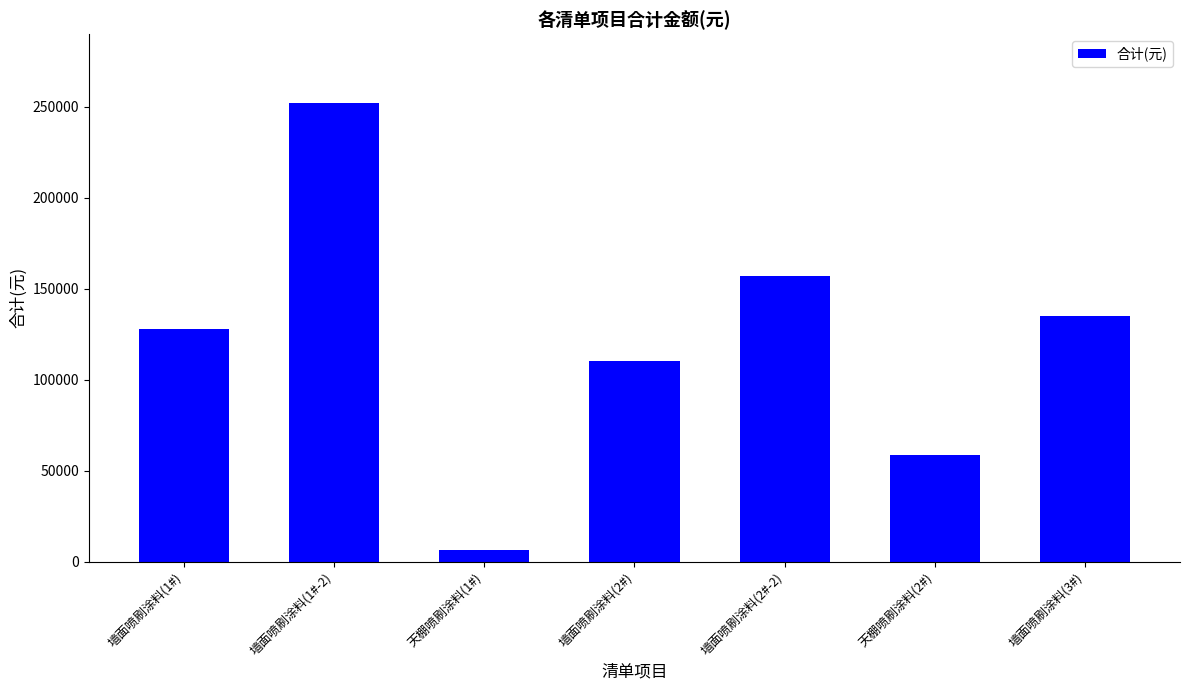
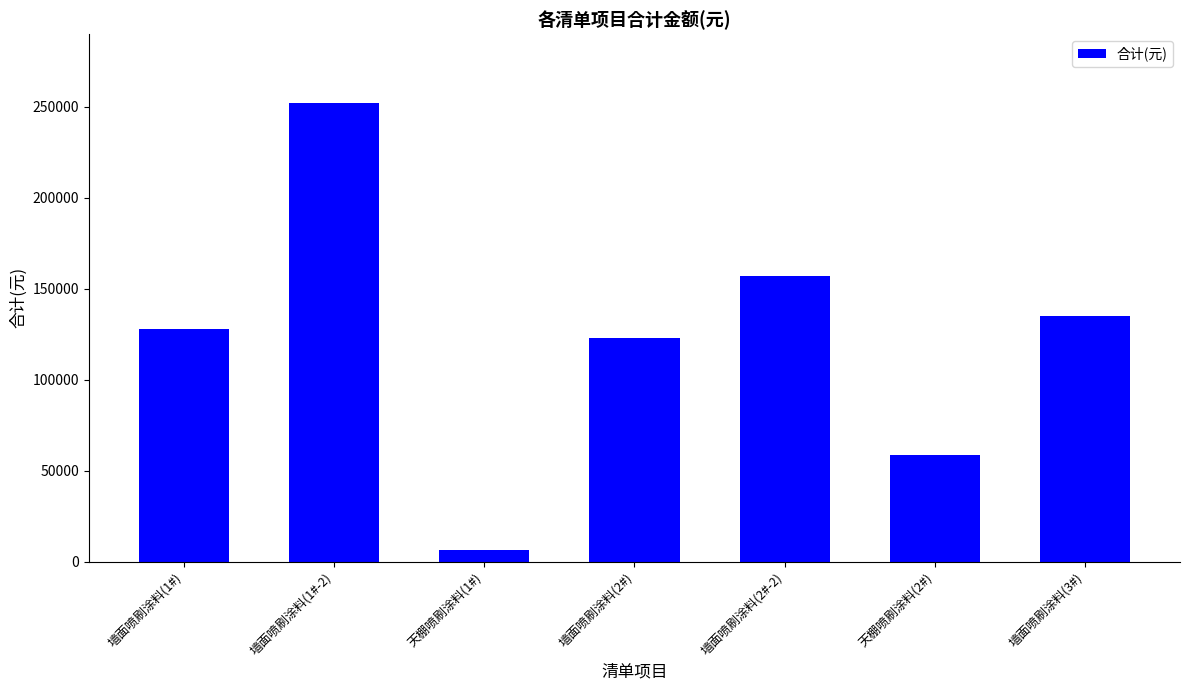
墙面喷刷涂料(2#): 110000 -> 123000
